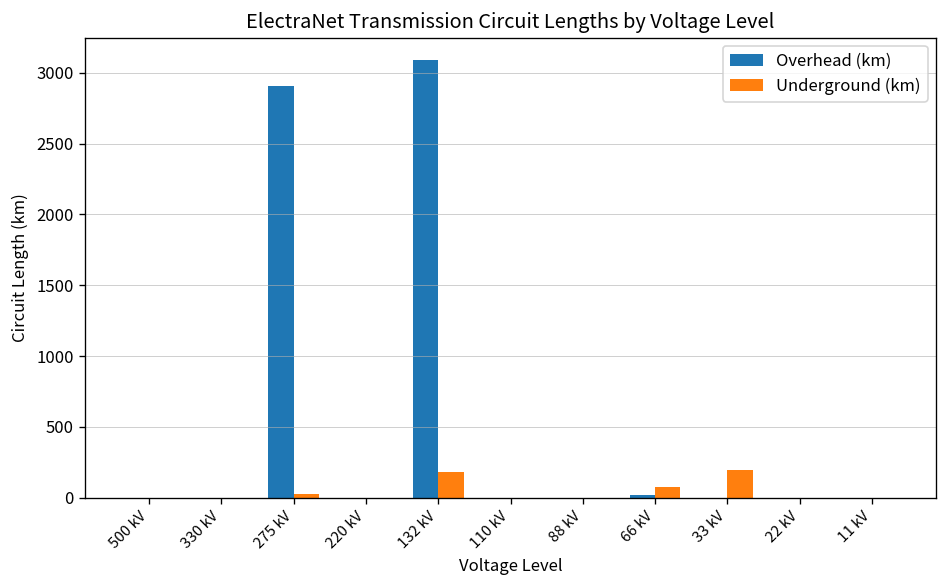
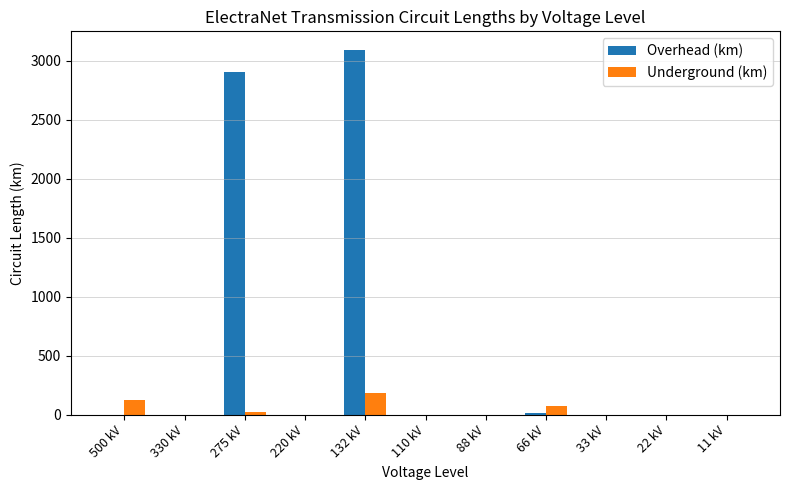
Underground (km), 500 kV: 0 -> 120
Underground (km), 33 kV: 200 -> 0
